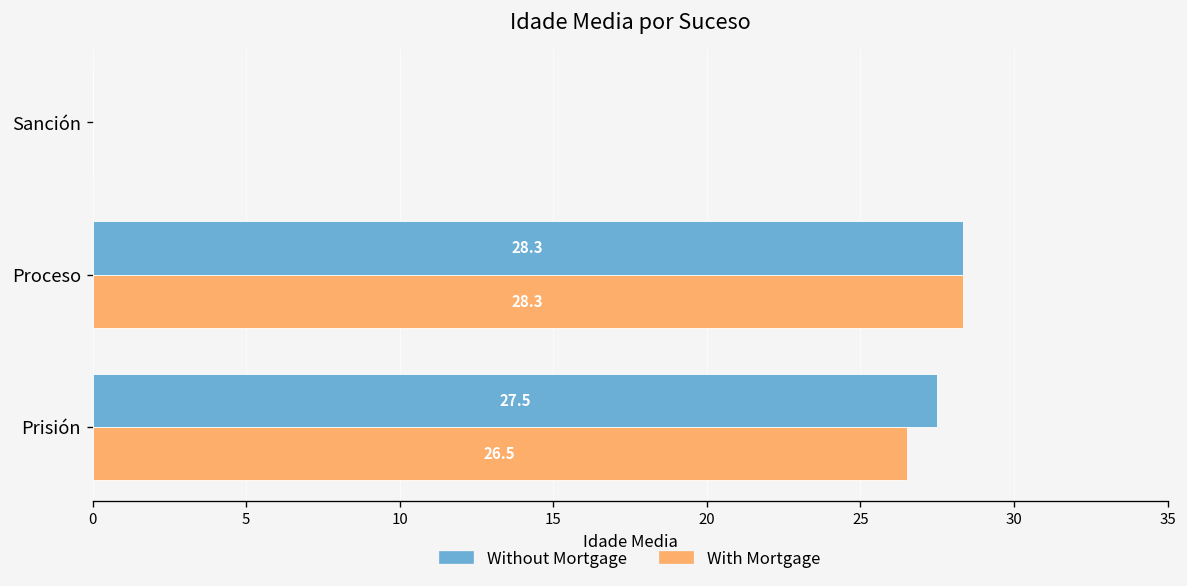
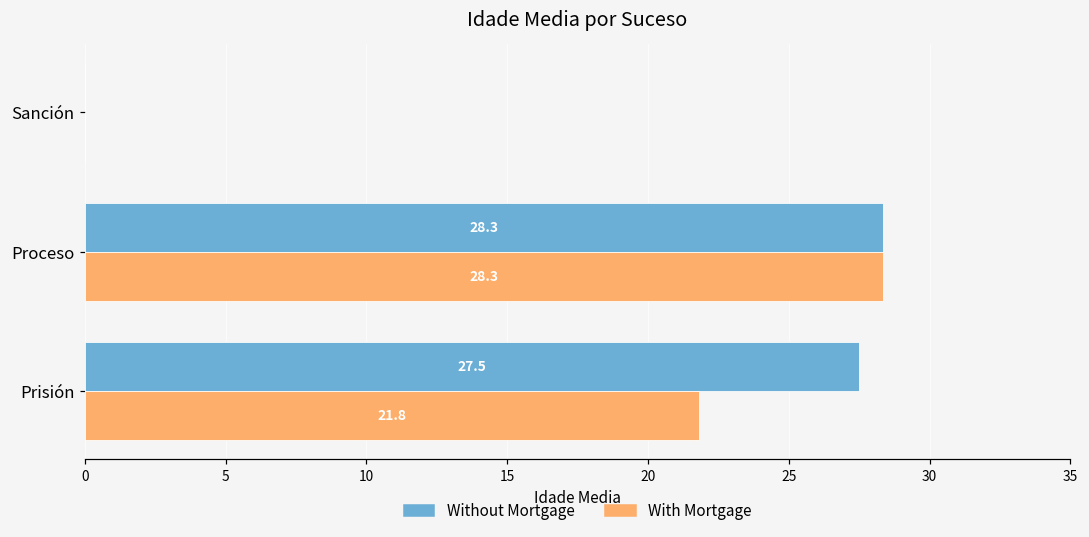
With Mortgage, Prisión: 26.5 -> 21.8
